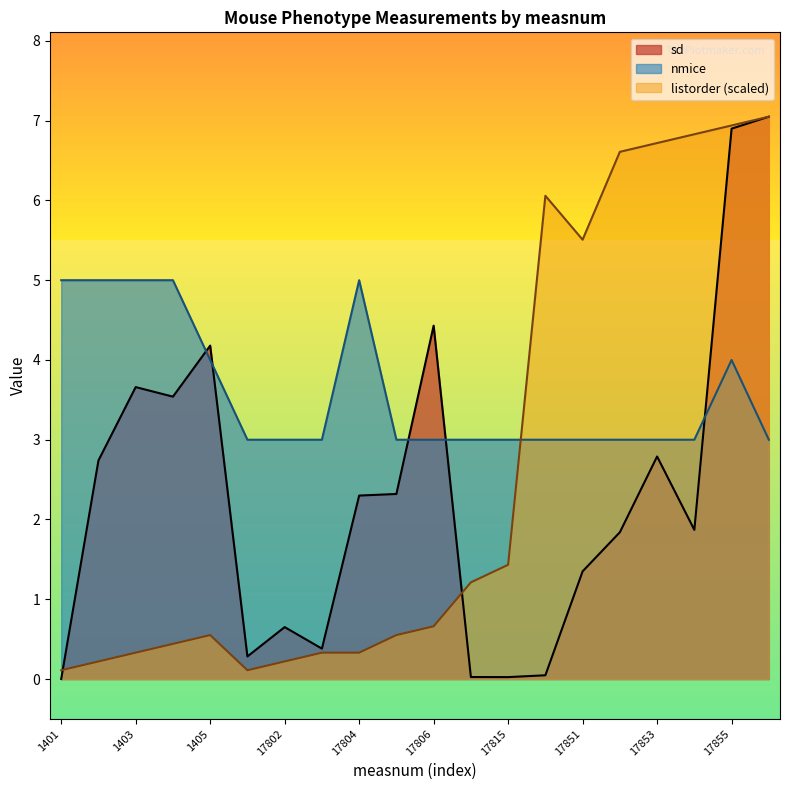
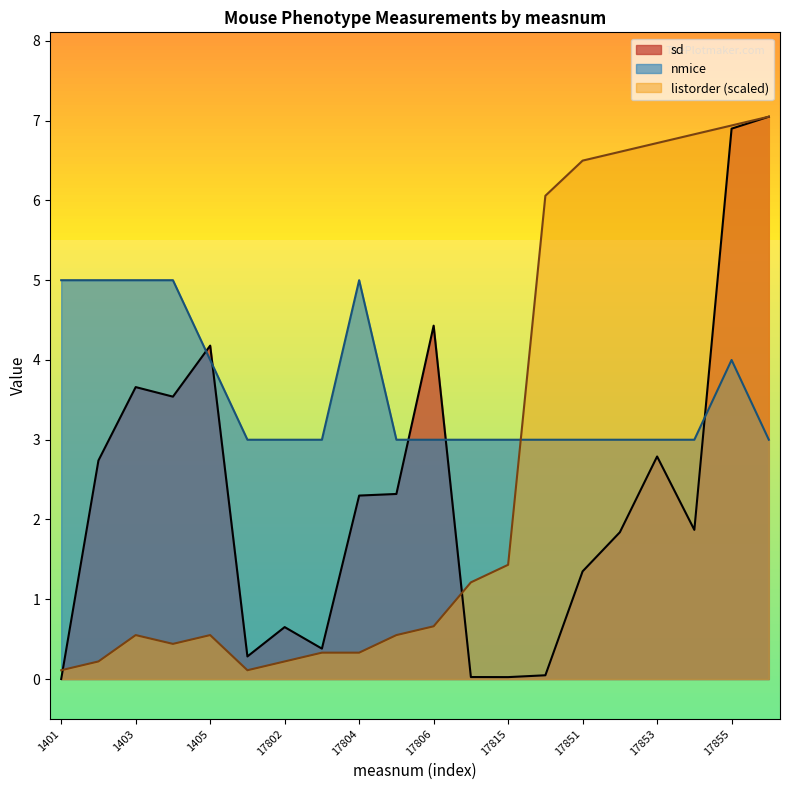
listorder (scaled), 1403: 0.3 -> 0.6
listorder (scaled), 17851: 5.5 -> 6.5
